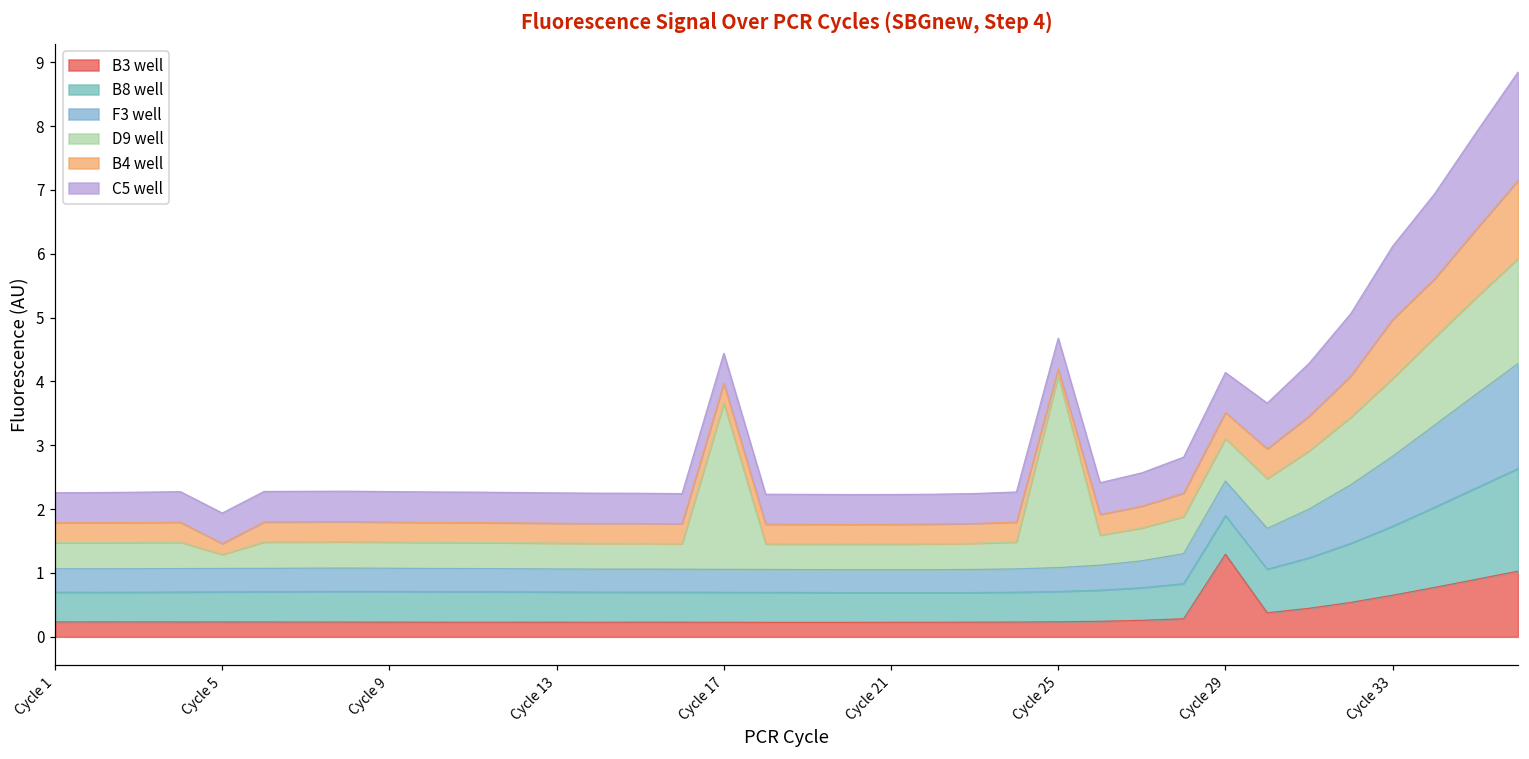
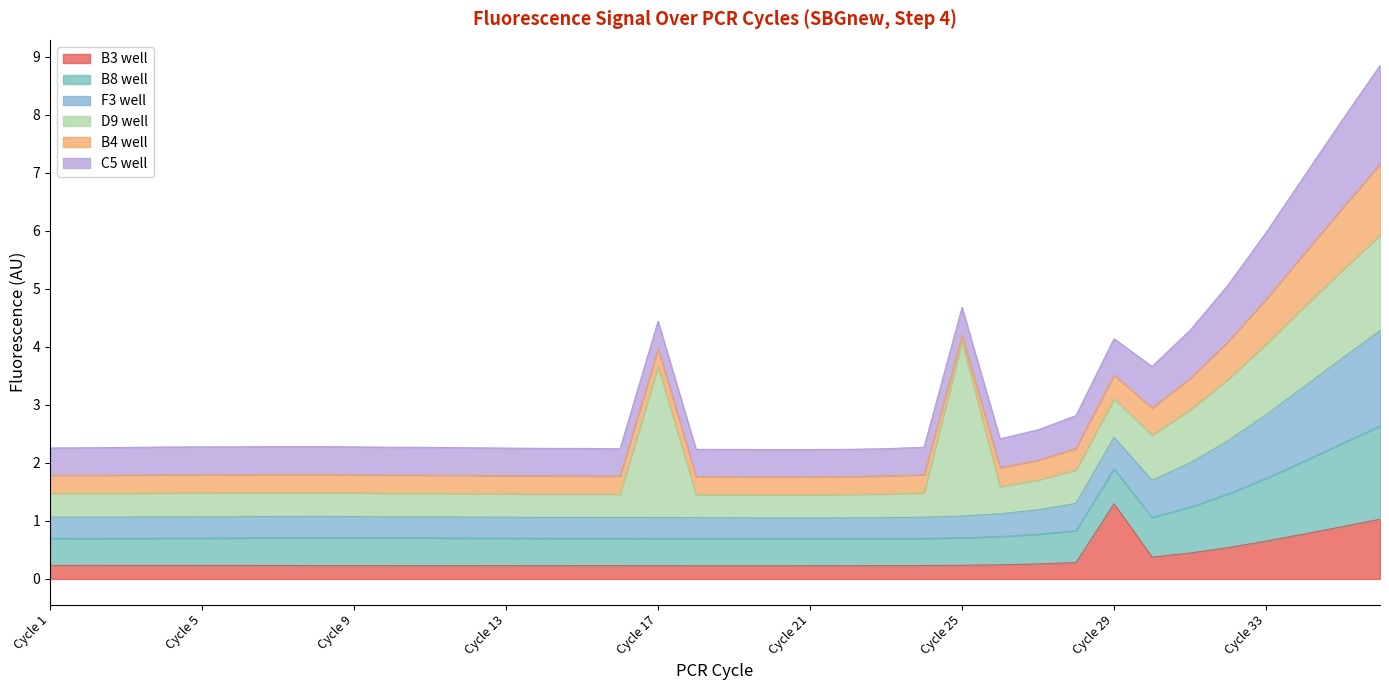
D9 well, Cycle 5: 0.2 -> 0.4
B4 well, Cycle 5: 0.2 -> 0.3
B4 well, Cycle 33: 0.9 -> 0.8
